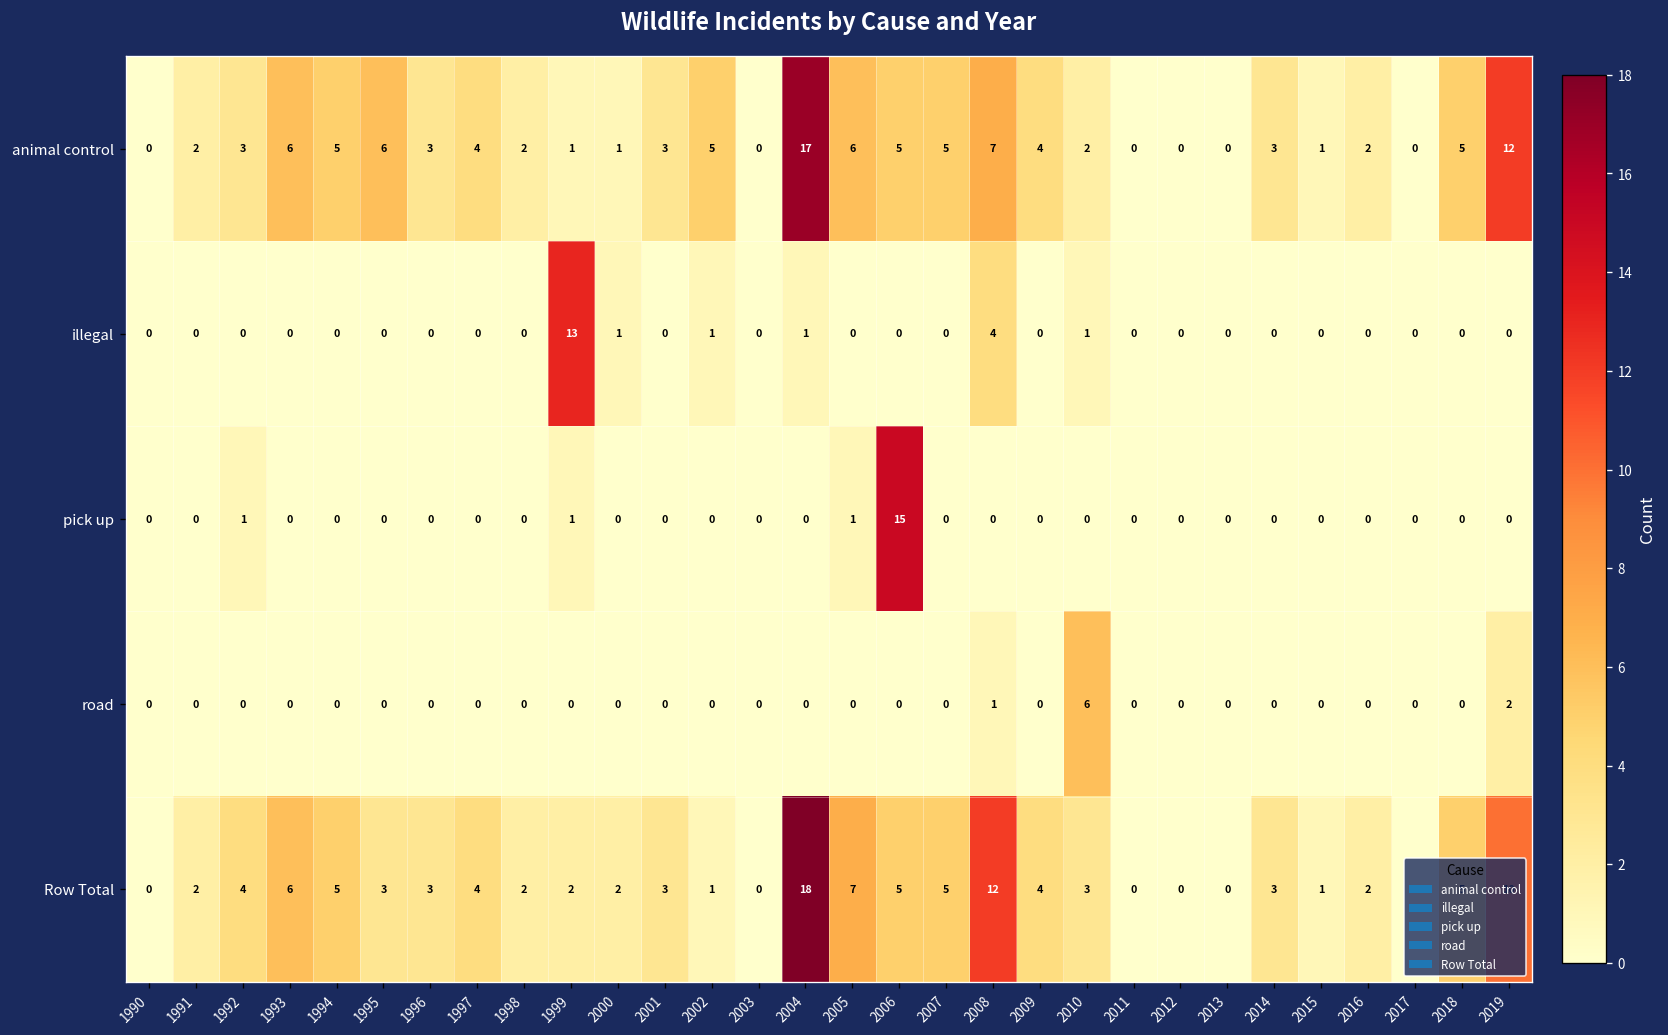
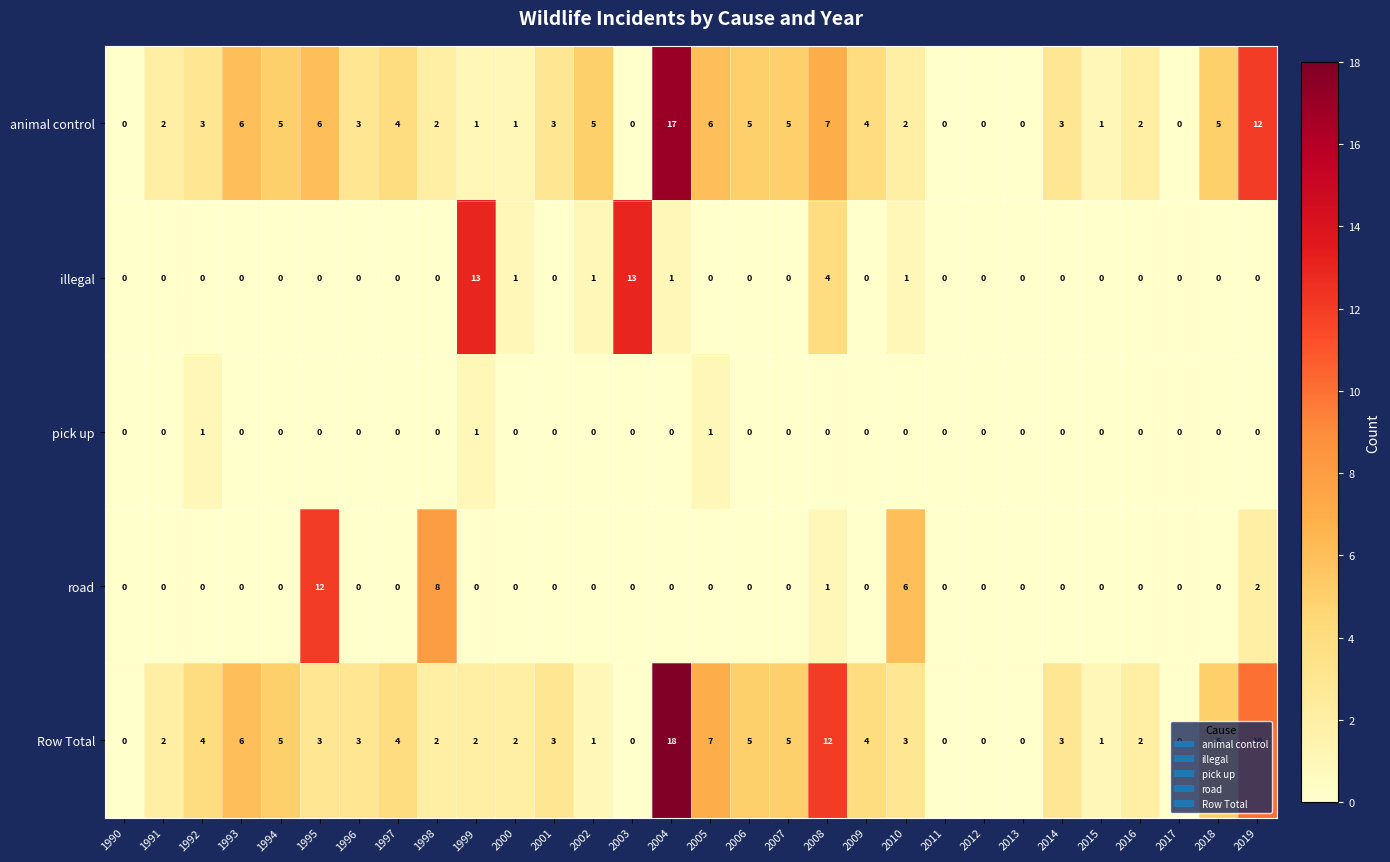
illegal, 2003: 0 -> 13
pick up, 2006: 15 -> 0
road, 1995: 0 -> 12
road, 1998: 0 -> 8
